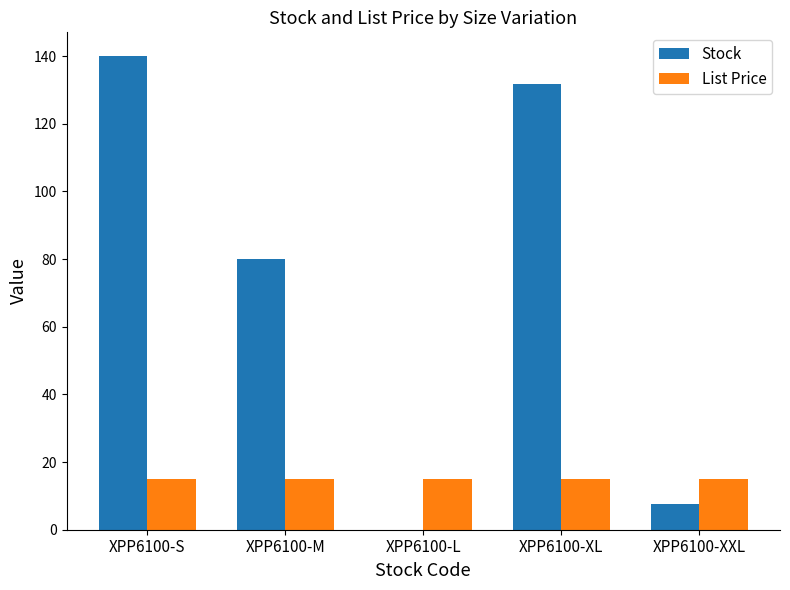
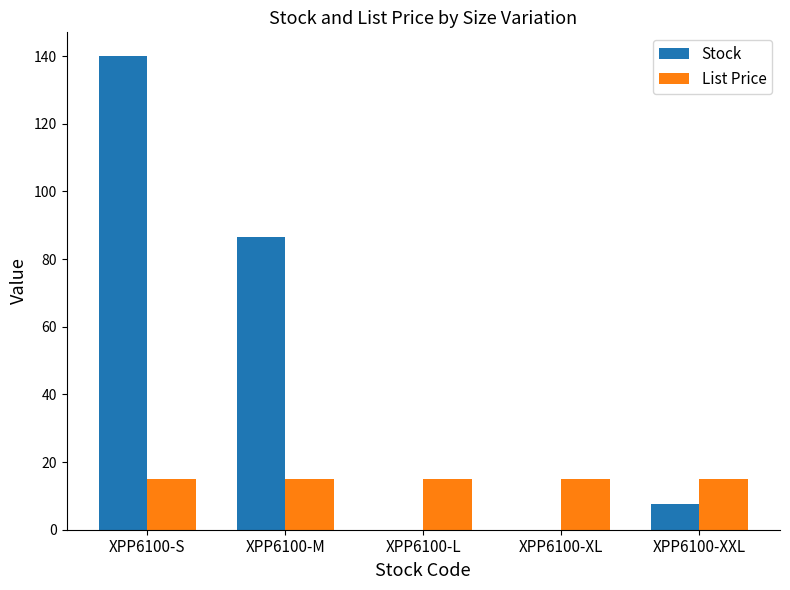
Stock, XPP6100-M: 80 -> 87
Stock, XPP6100-XL: 132 -> 0
